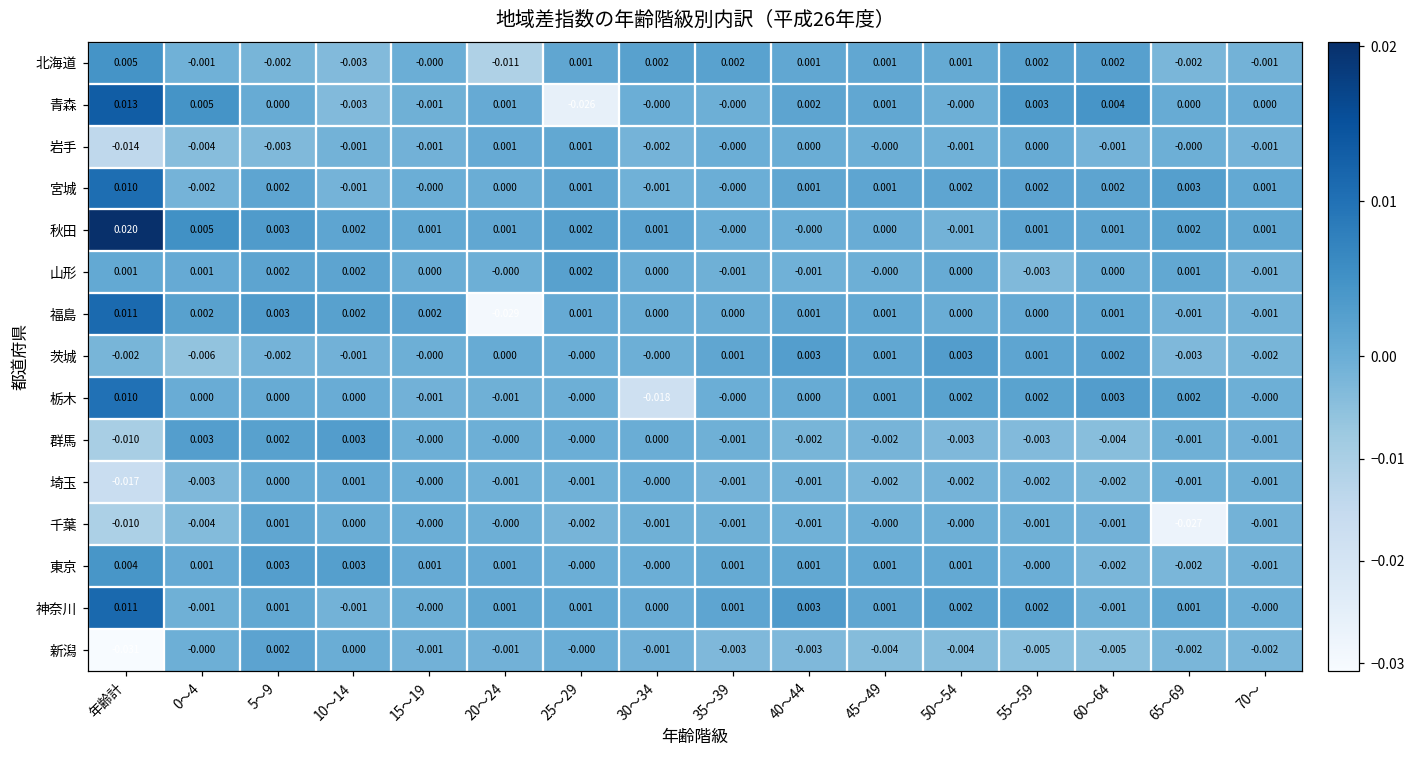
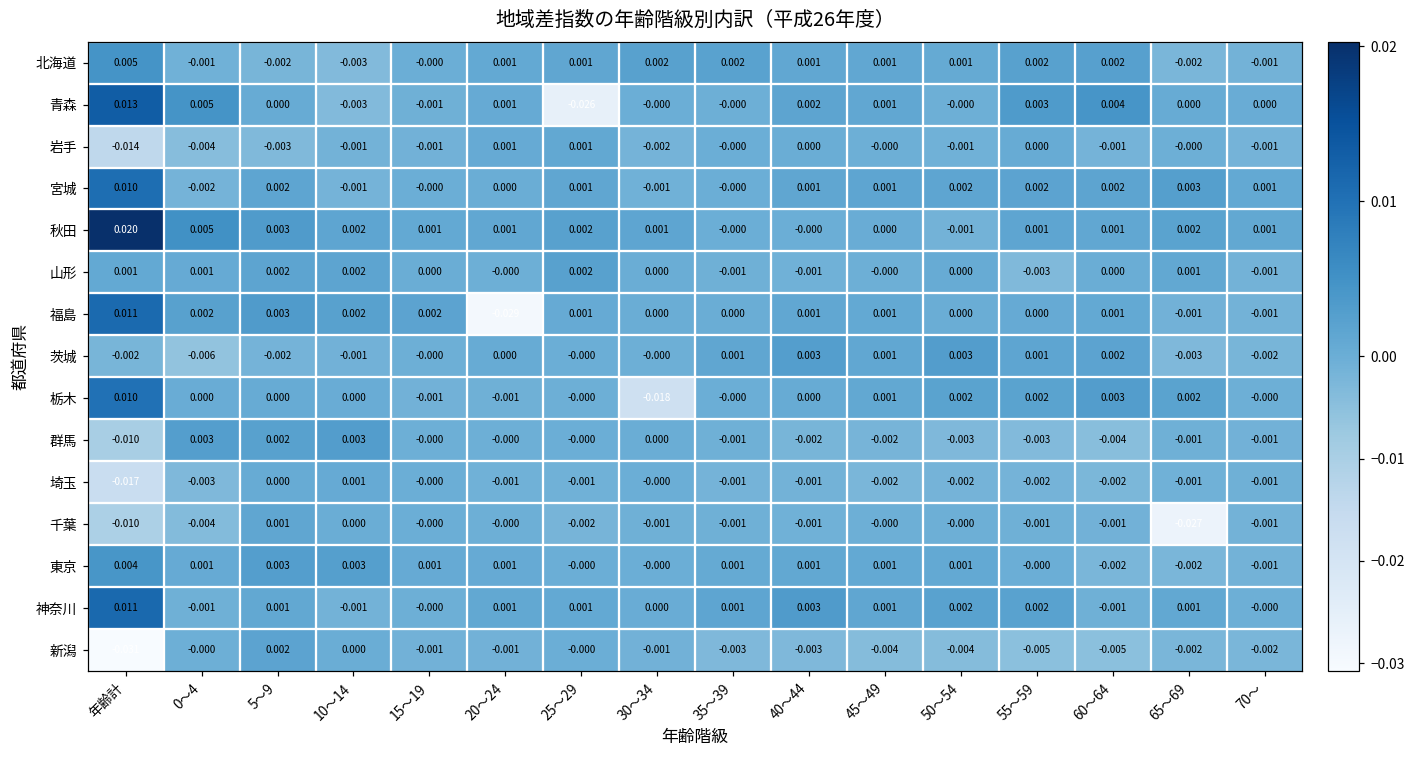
北海道, 20～24: -0.011 -> 0.001
